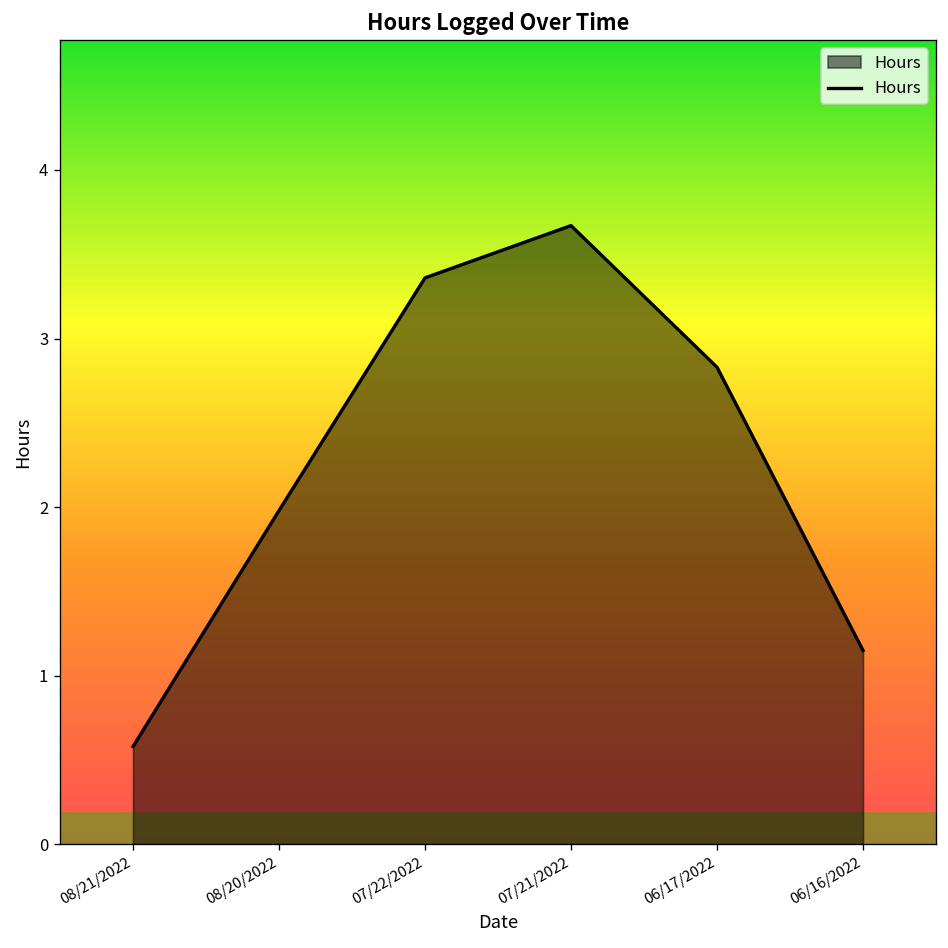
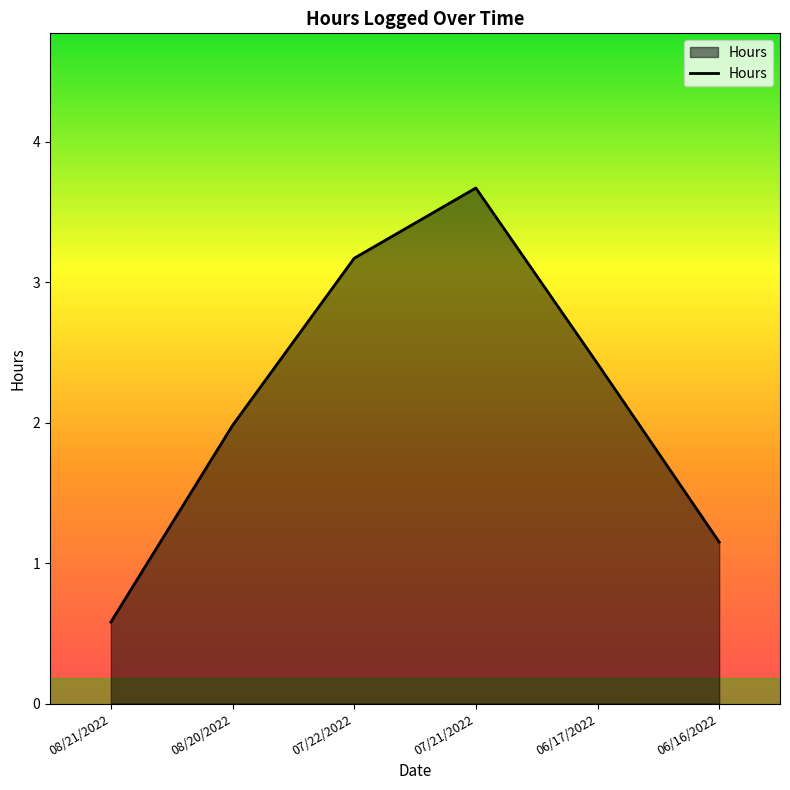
07/22/2022: 3.36 -> 3.17
06/17/2022: 2.83 -> 2.42
